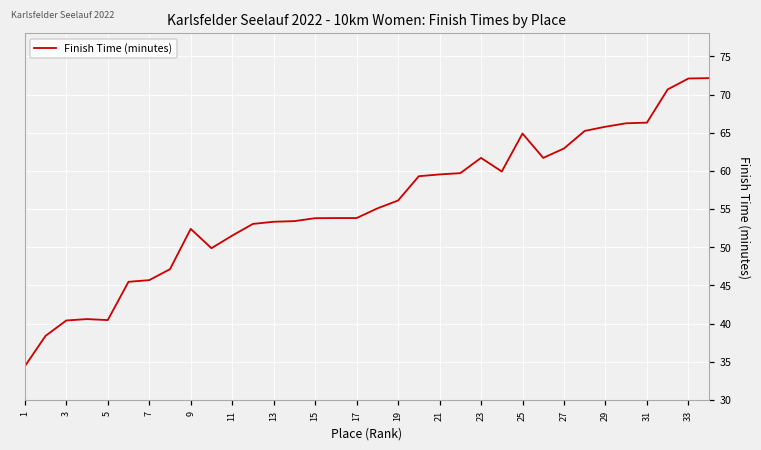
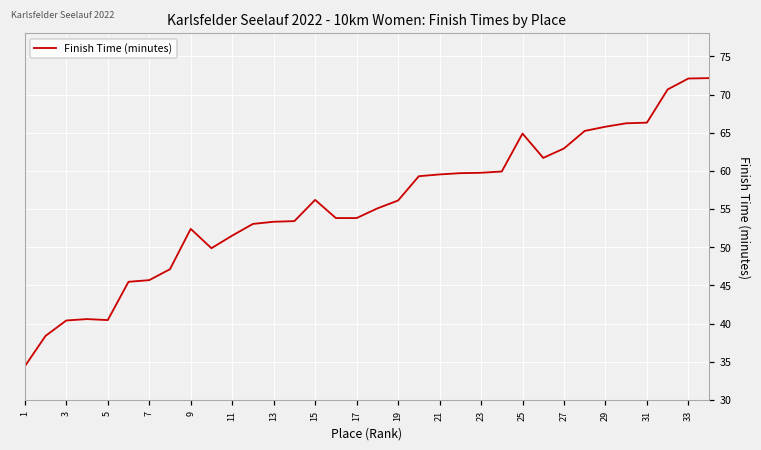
15: 54 -> 56
23: 62 -> 60
